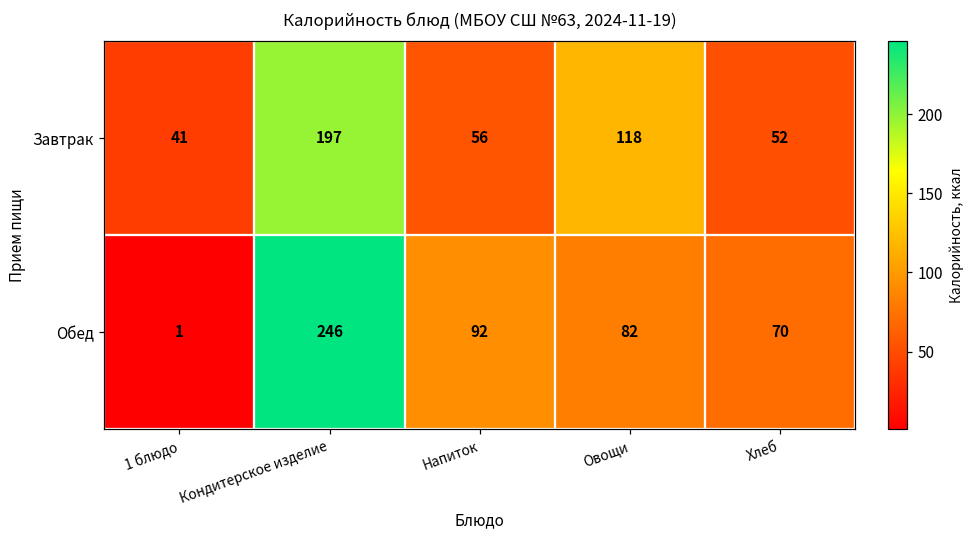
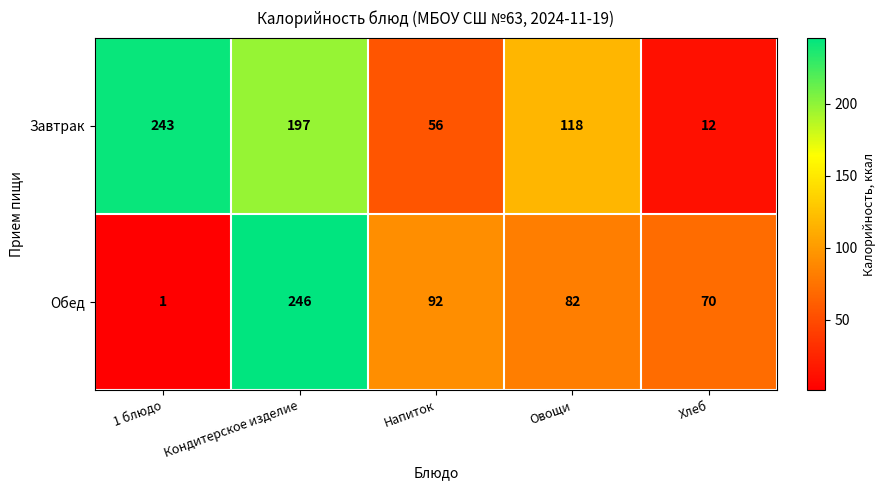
Завтрак, 1 блюдо: 41 -> 243
Завтрак, Хлеб: 52 -> 12
